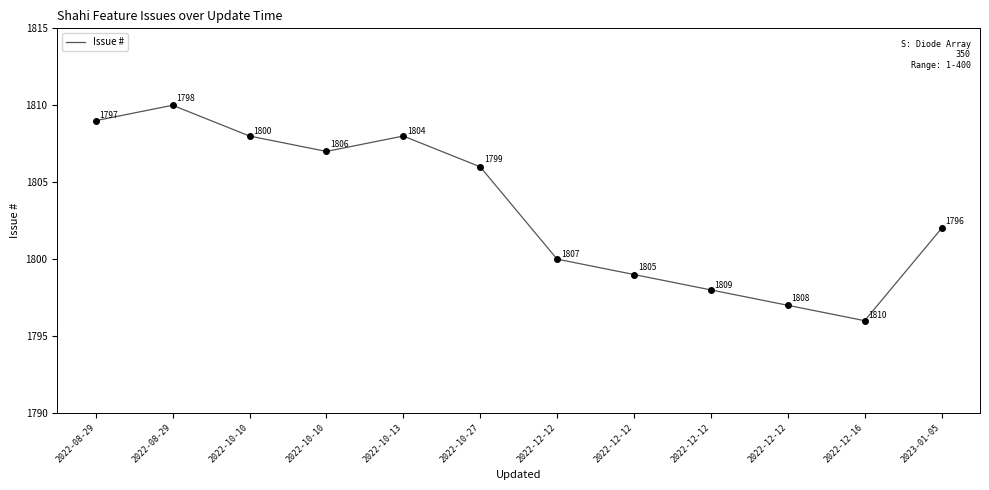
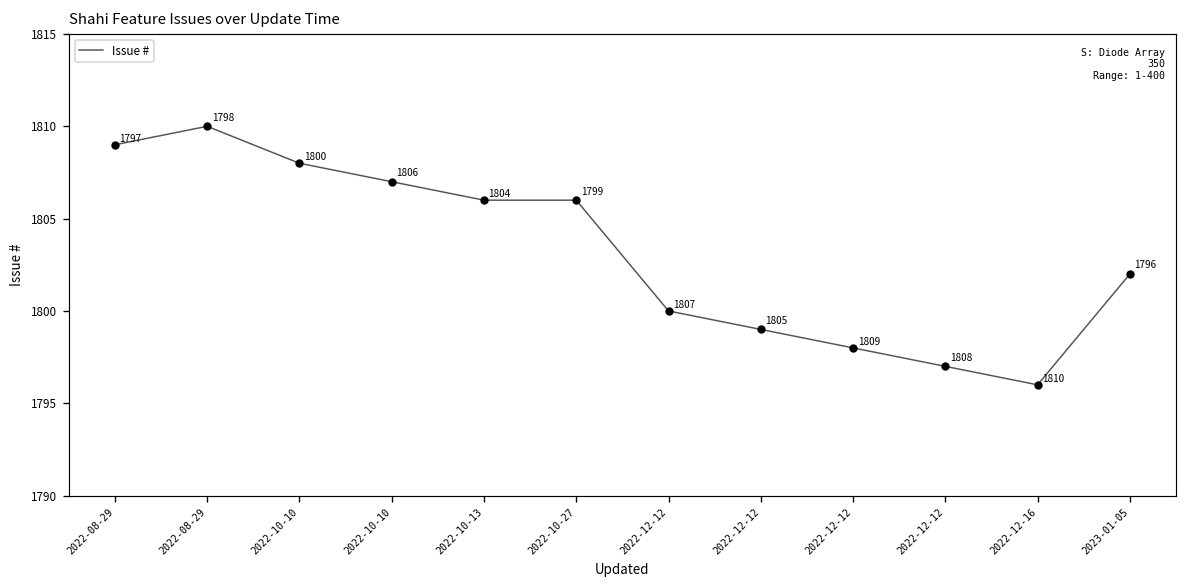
2022-10-13: 1808 -> 1806
